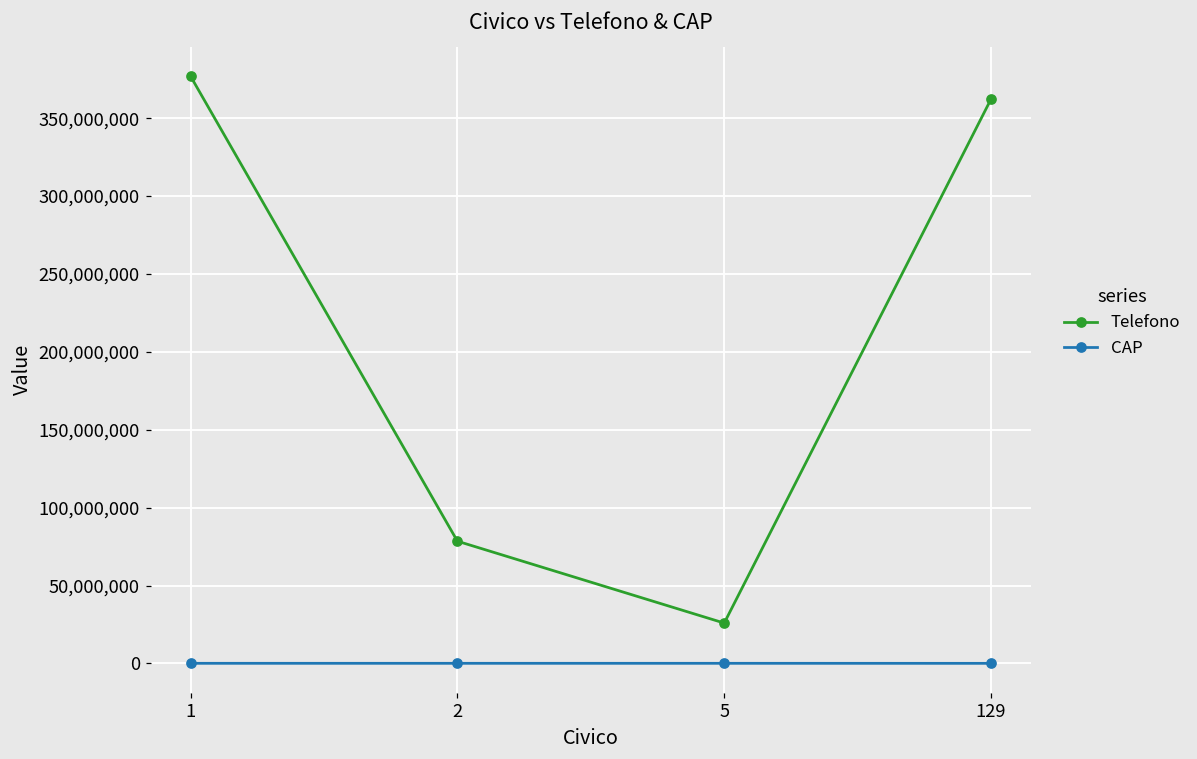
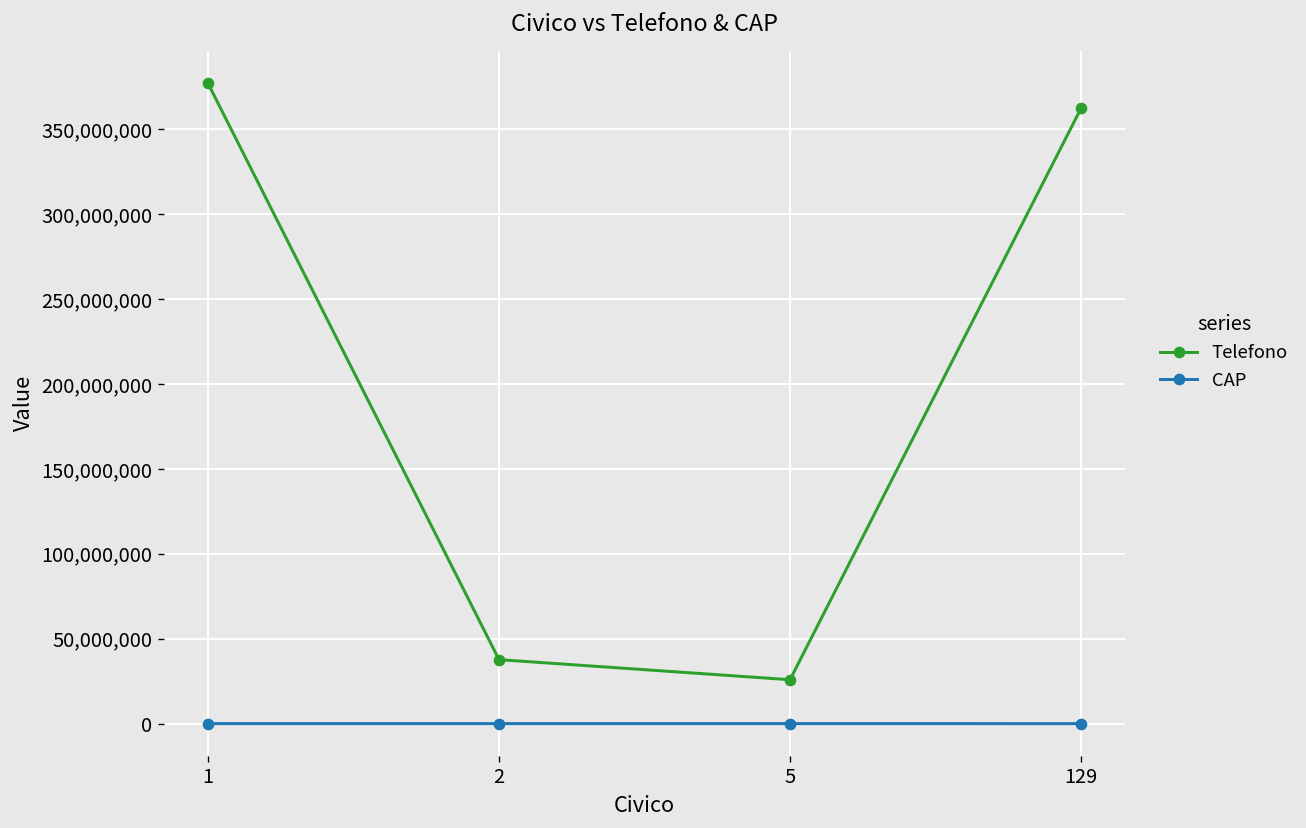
Telefono, 2: 78,000,000 -> 38,000,000
